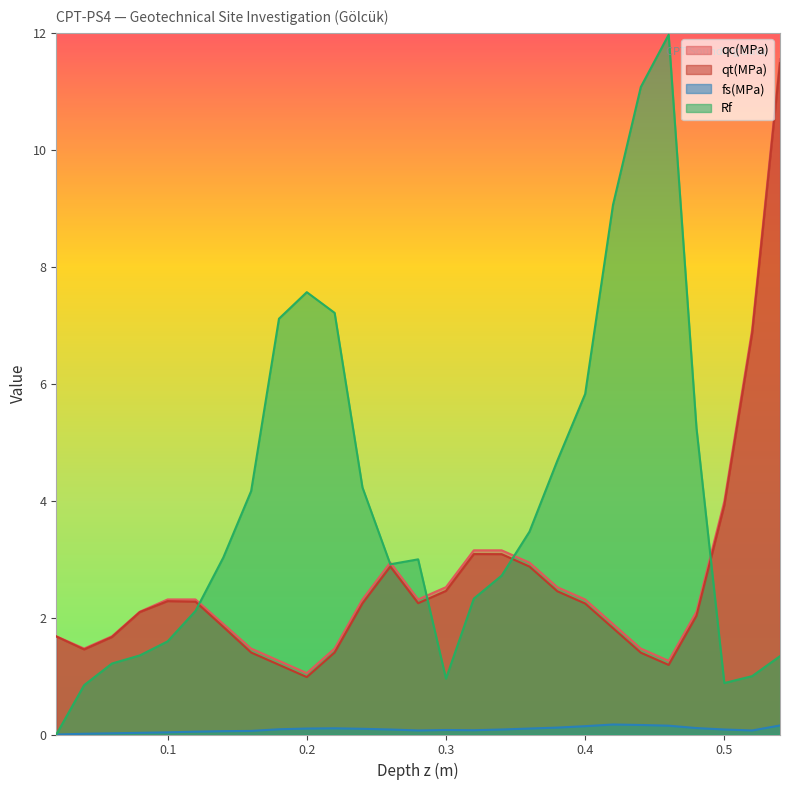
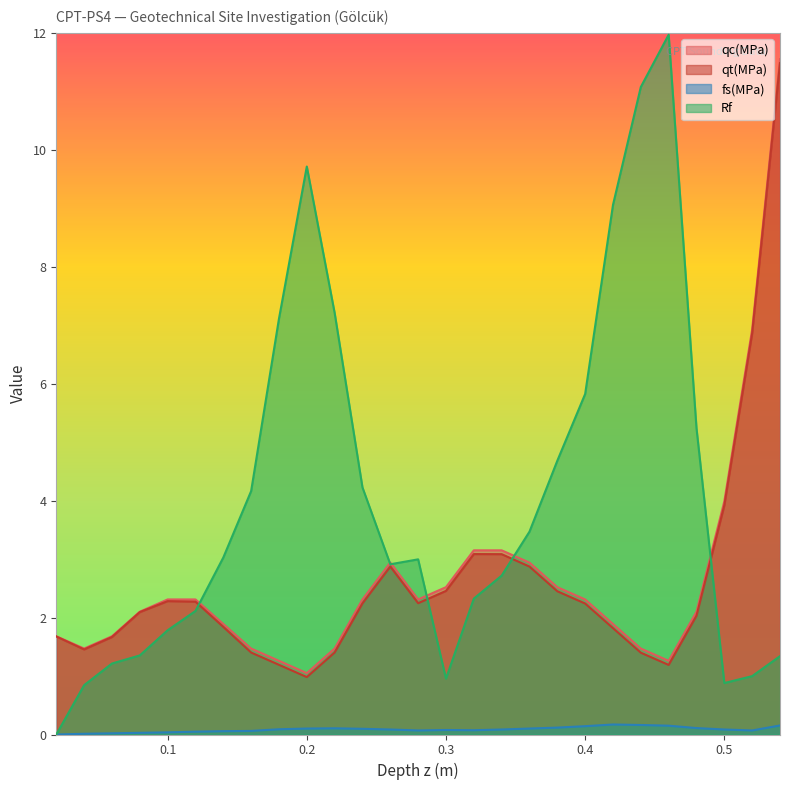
Rf, 0.1: 1.6 -> 1.8
Rf, 0.2: 7.6 -> 9.7
